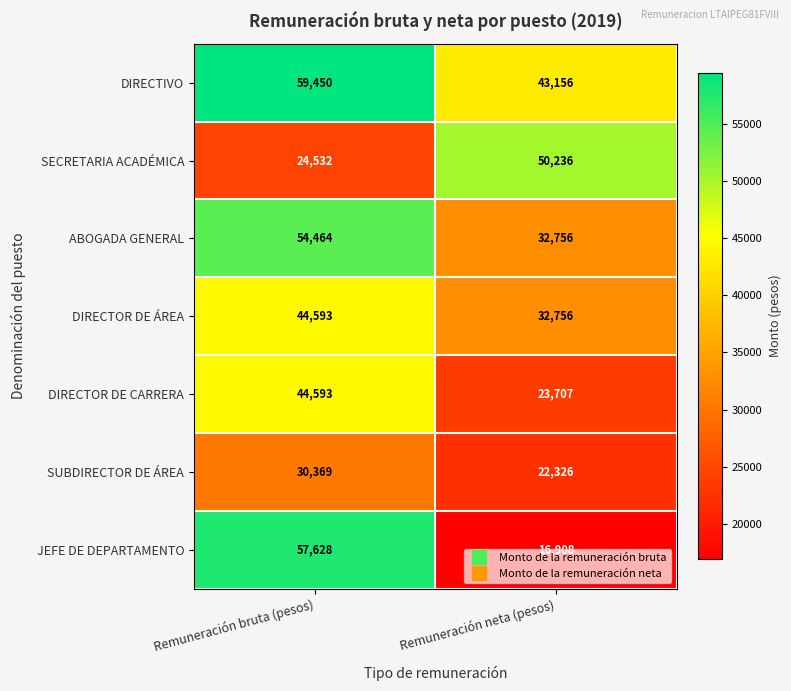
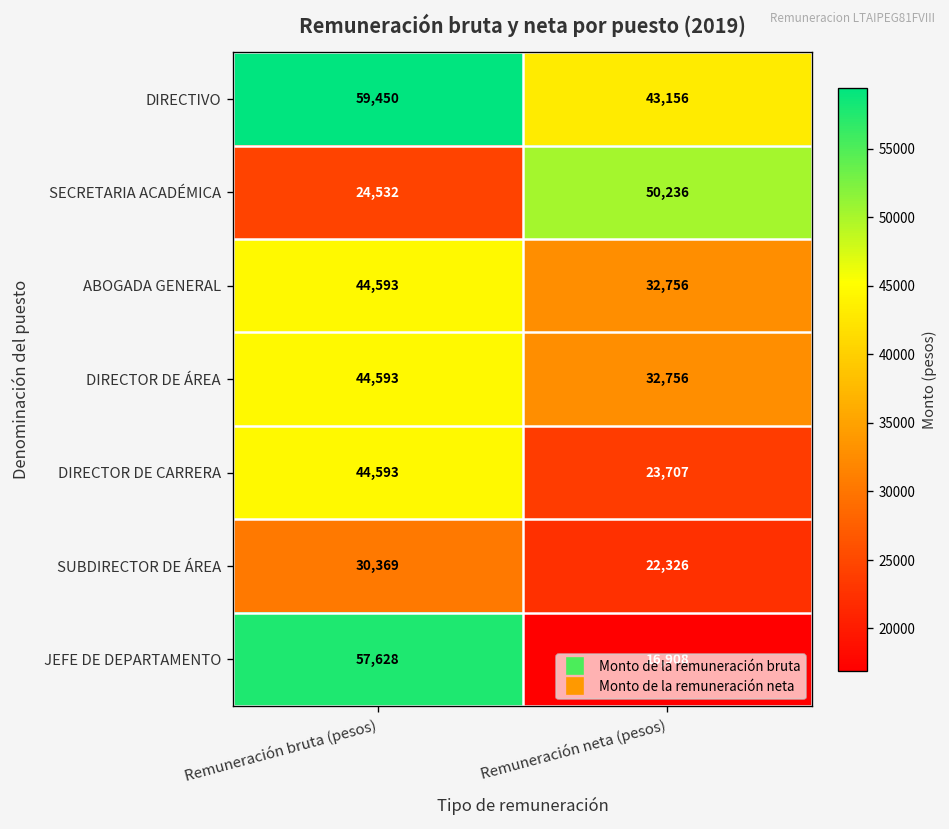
ABOGADA GENERAL, Remuneración bruta (pesos): 54,464 -> 44,593
